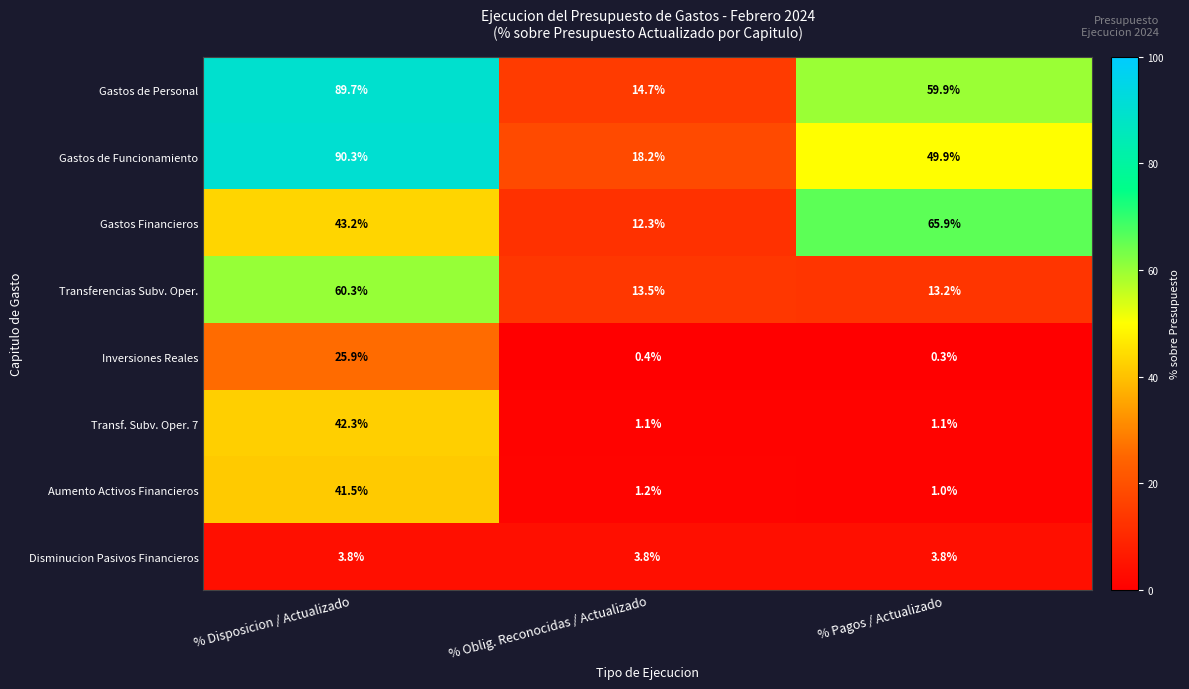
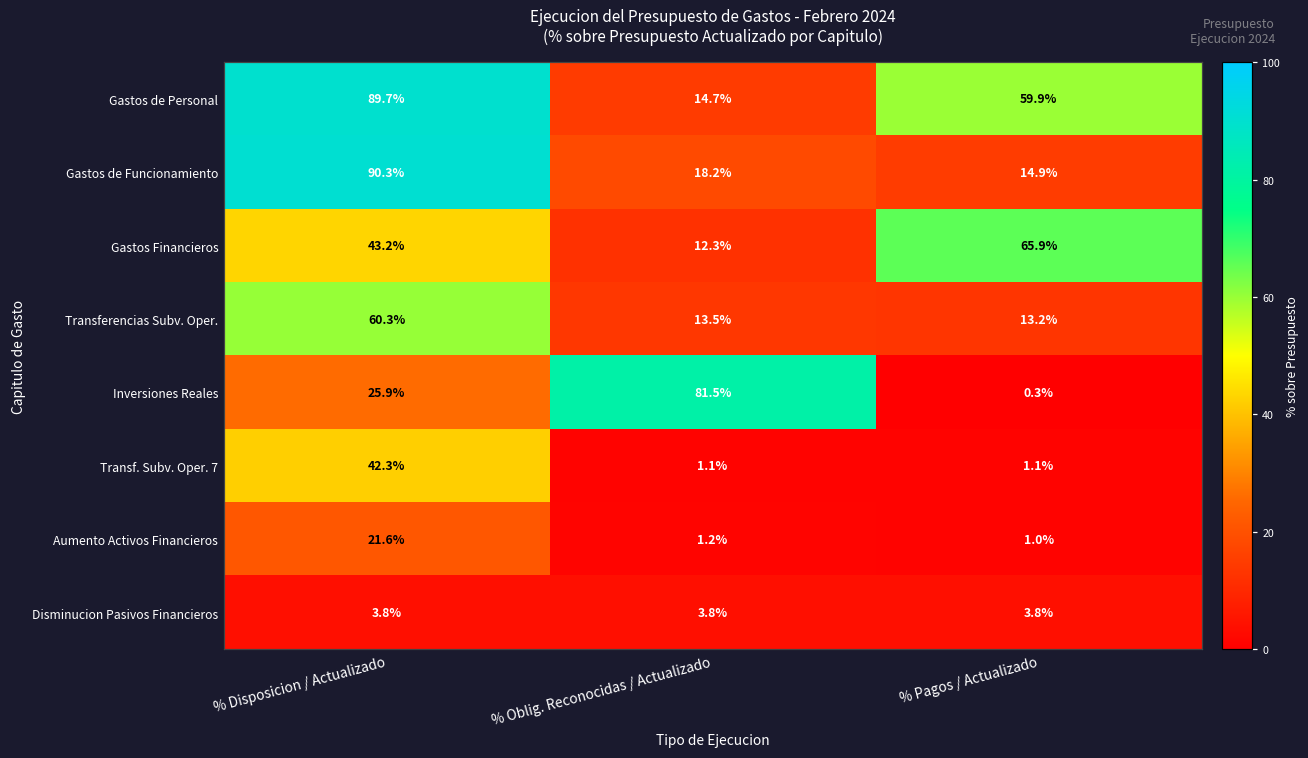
Gastos de Funcionamiento, % Pagos / Actualizado: 49.9% -> 14.9%
Inversiones Reales, % Oblig. Reconocidas / Actualizado: 0.4% -> 81.5%
Aumento Activos Financieros, % Disposicion / Actualizado: 41.5% -> 21.6%
